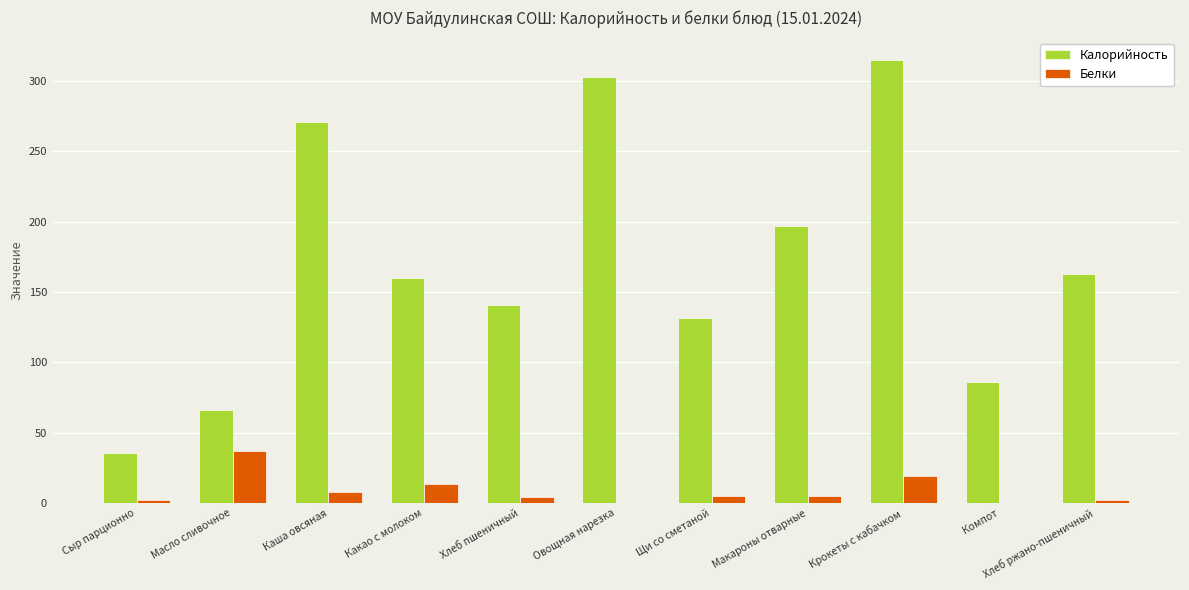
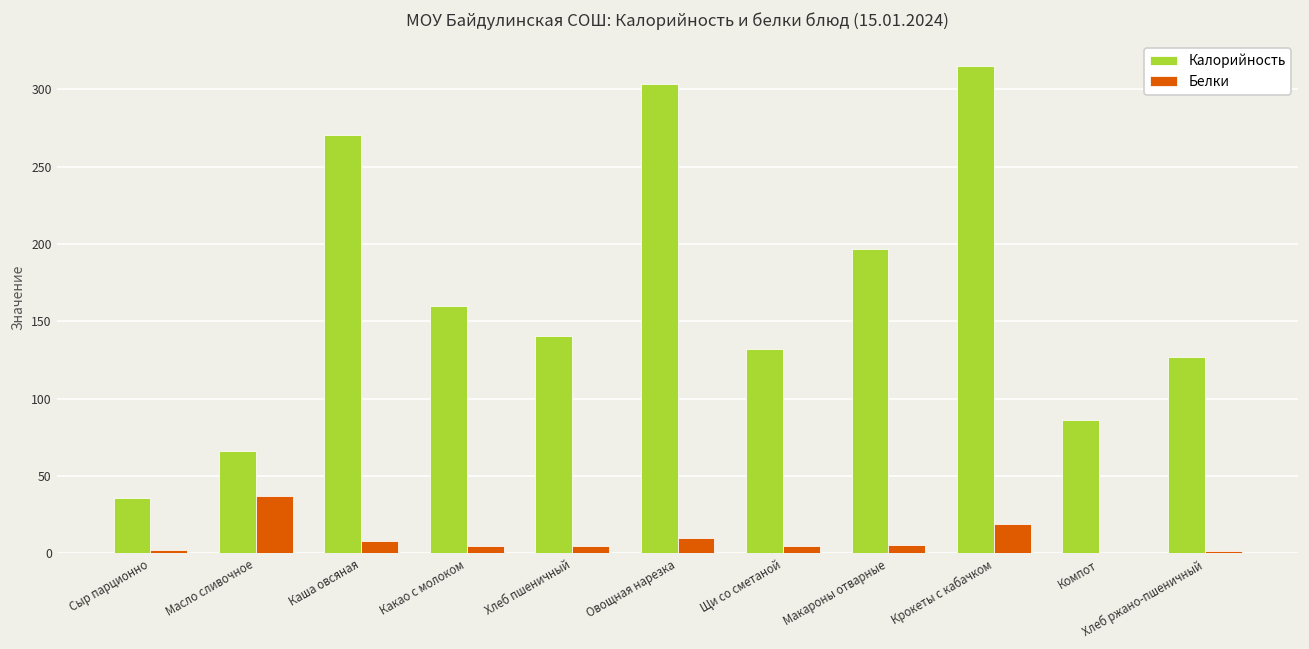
Белки, Какао с молоком: 13 -> 5
Белки, Овощная нарезка: 0 -> 10
Калорийность, Хлеб ржано-пшеничный: 163 -> 127
